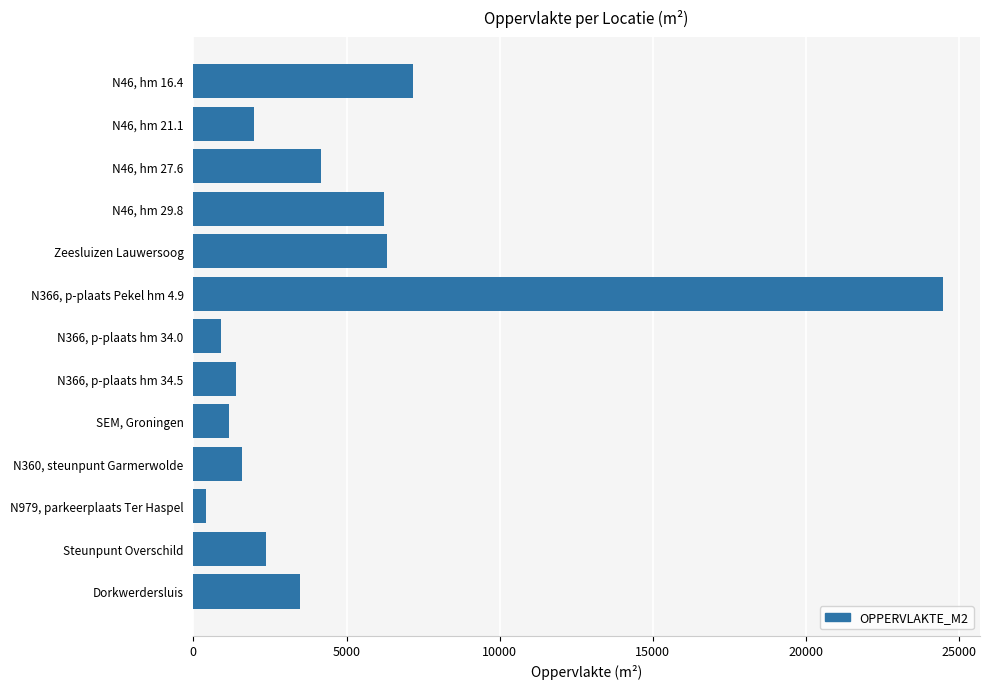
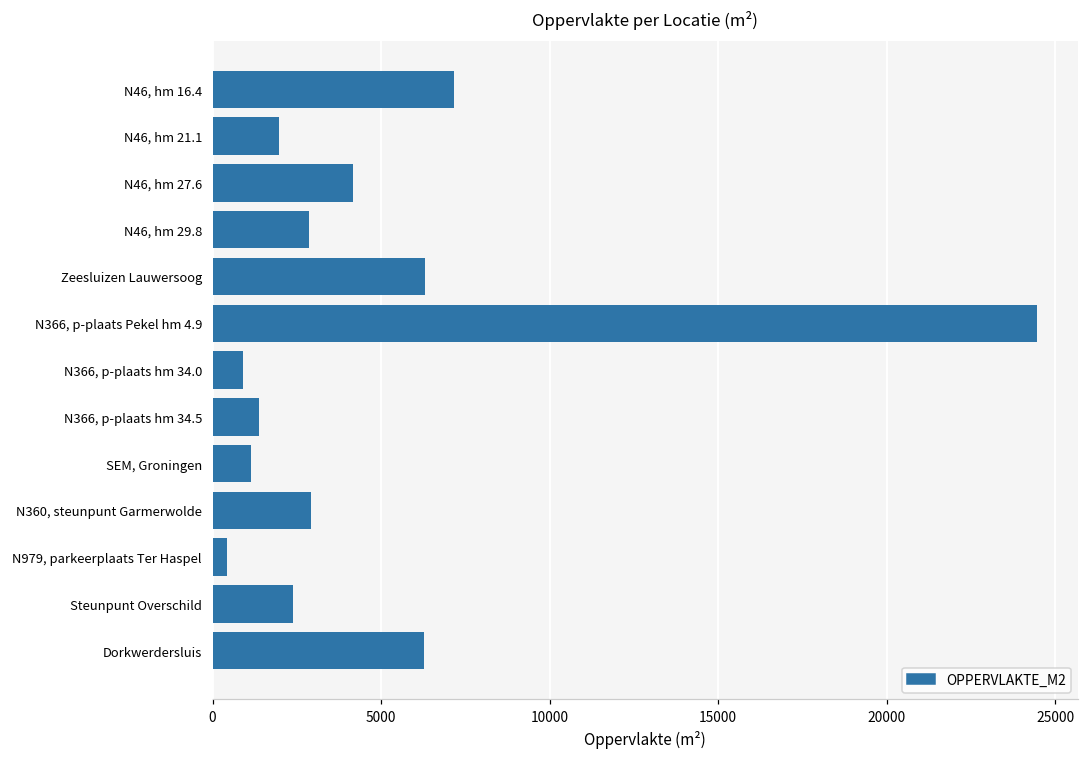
N46, hm 29.8: 6200 -> 2800
N360, steunpunt Garmerwolde: 1600 -> 2900
Dorkwerdersluis: 3500 -> 6300
